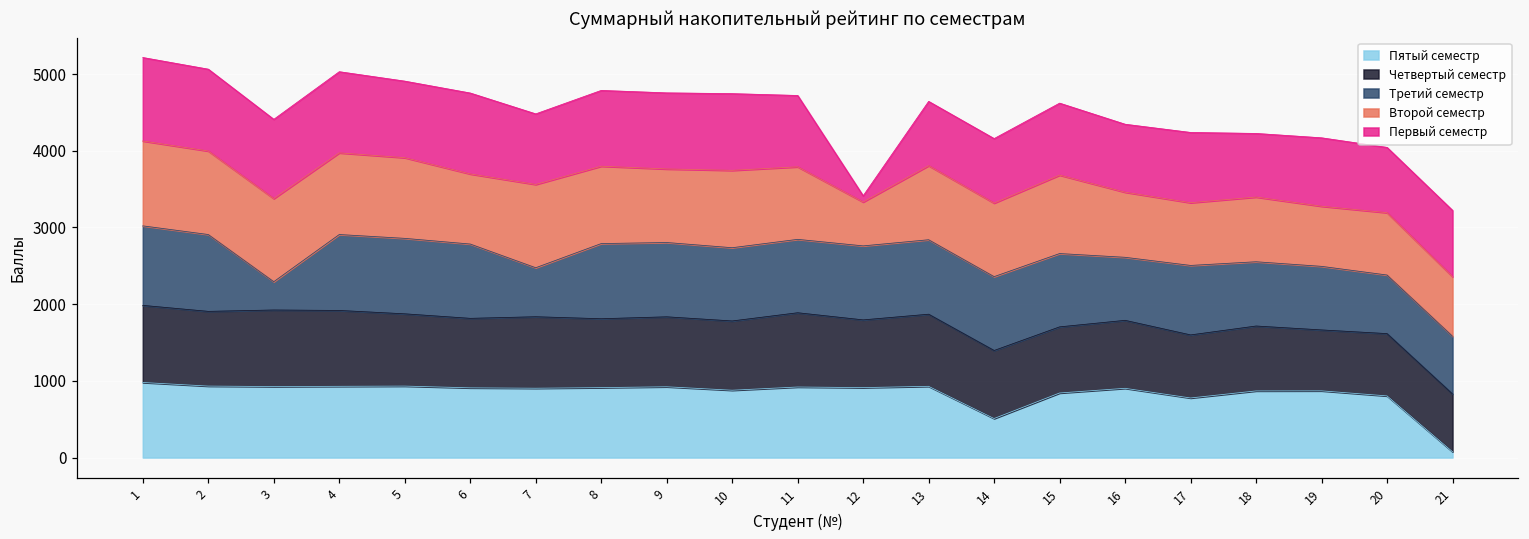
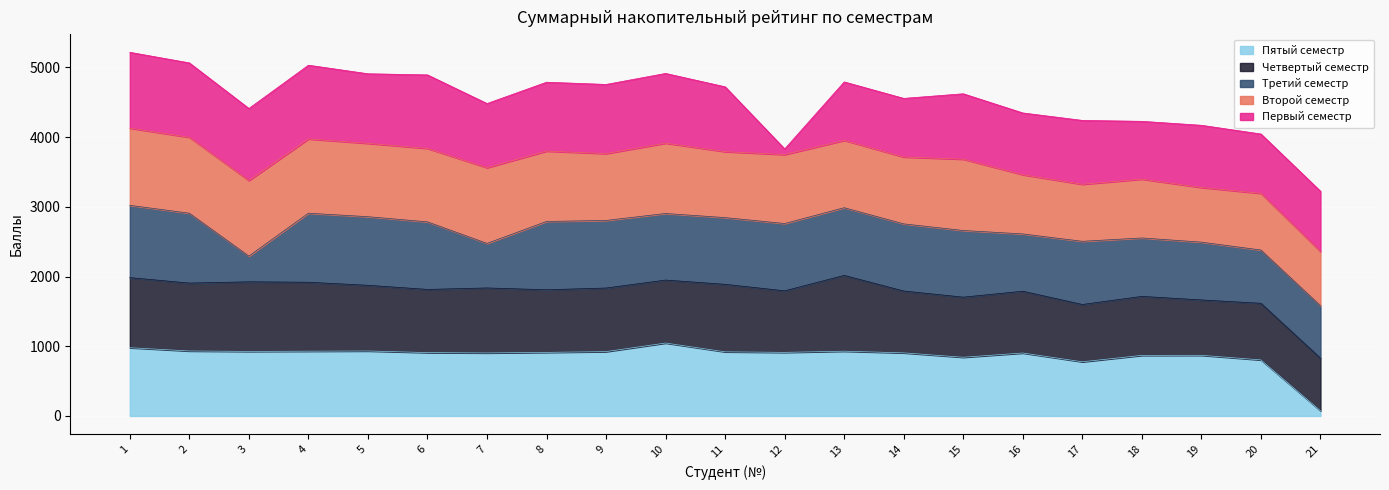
Второй семестр, 6: 900 -> 1100
Пятый семестр, 10: 900 -> 1000
Второй семестр, 12: 600 -> 1000
Четвертый семестр, 13: 900 -> 1100
Пятый семестр, 14: 500 -> 900
